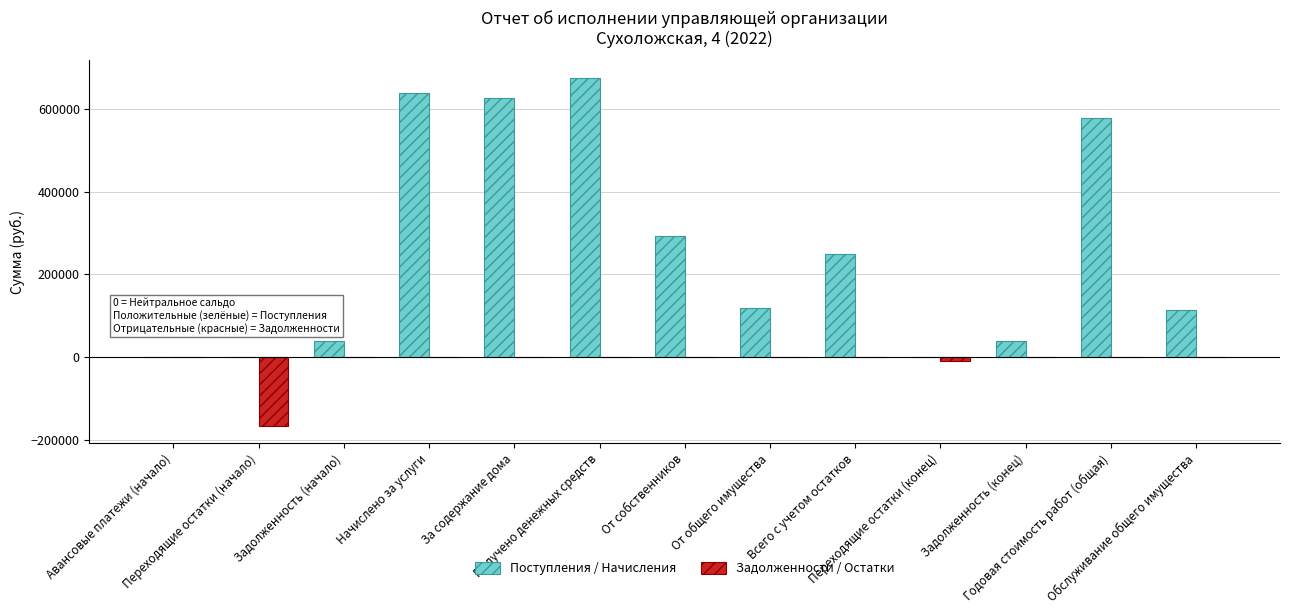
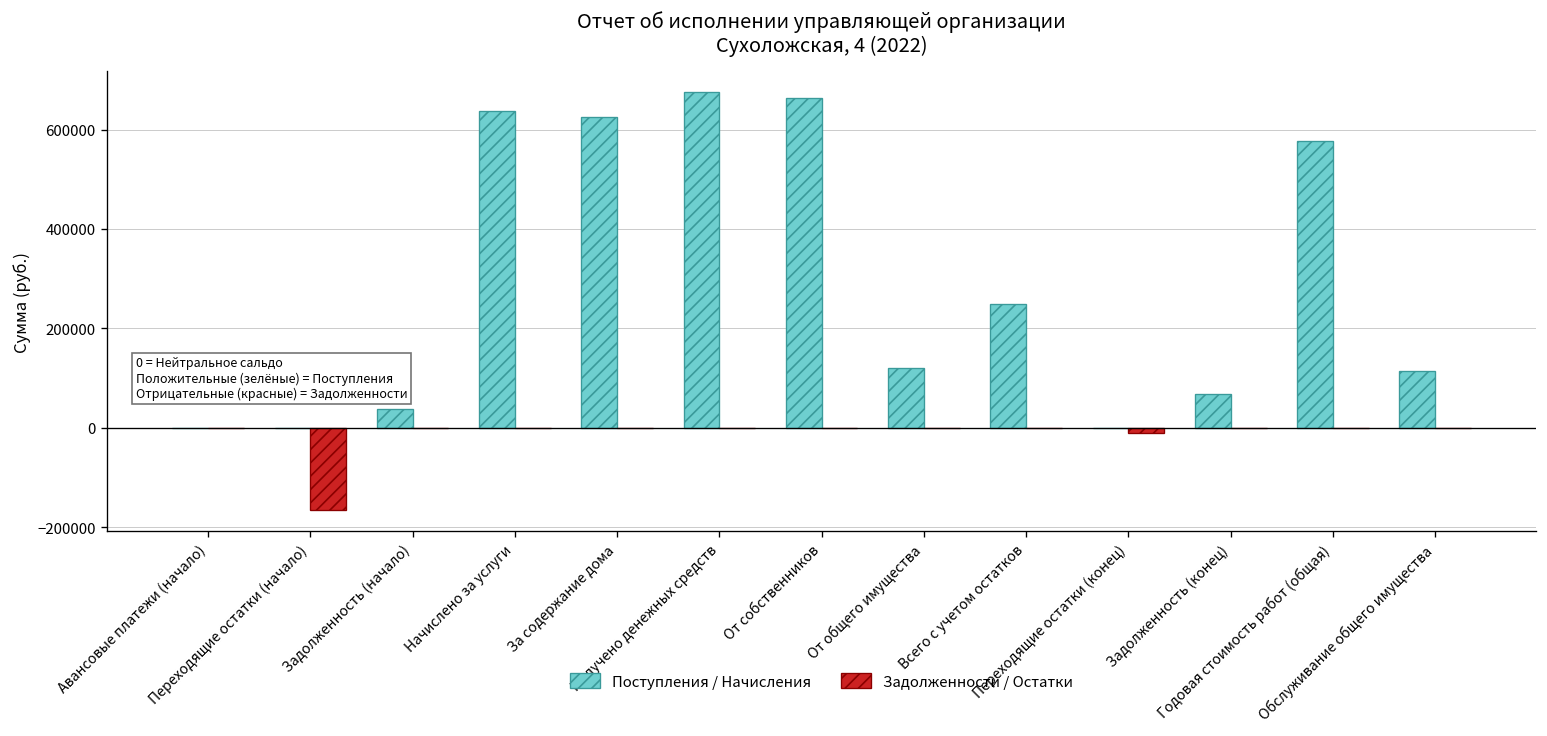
Поступления / Начисления, От собственников: 290000 -> 660000
Поступления / Начисления, Задолженность (конец): 40000 -> 70000
